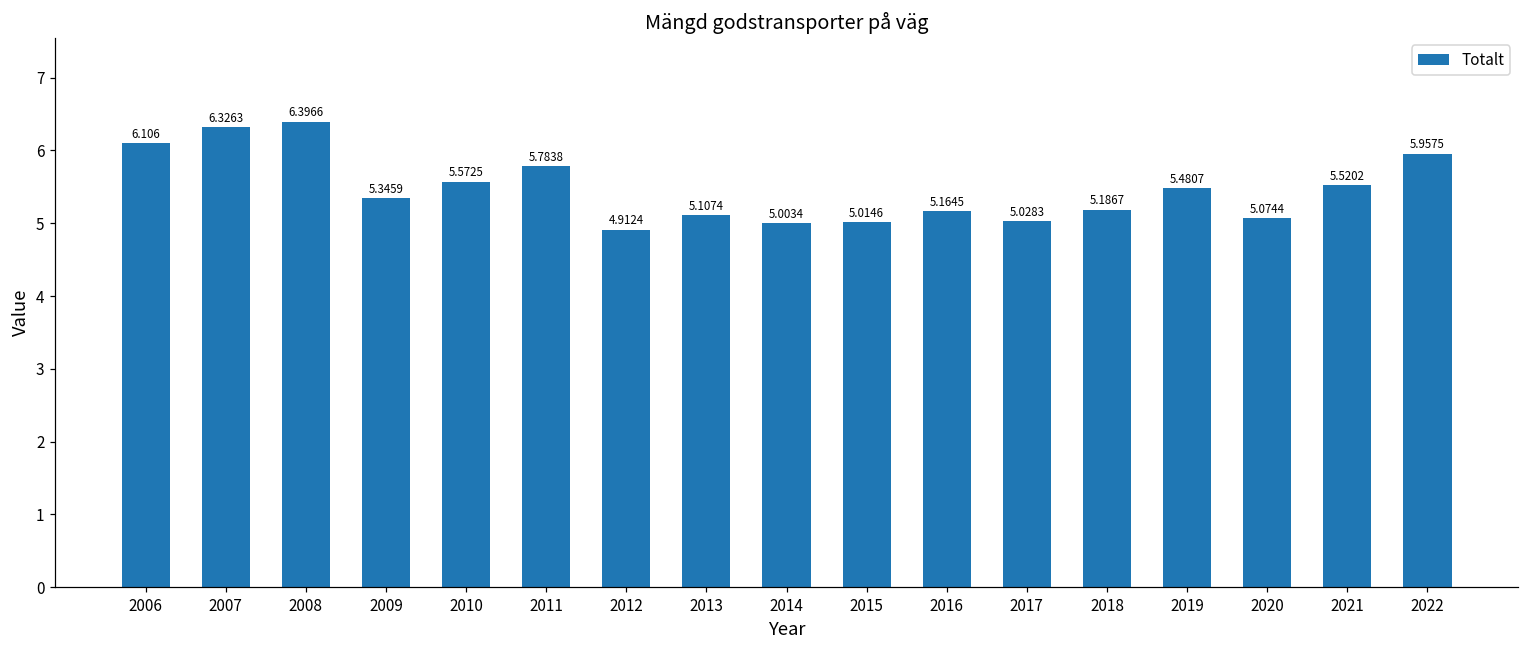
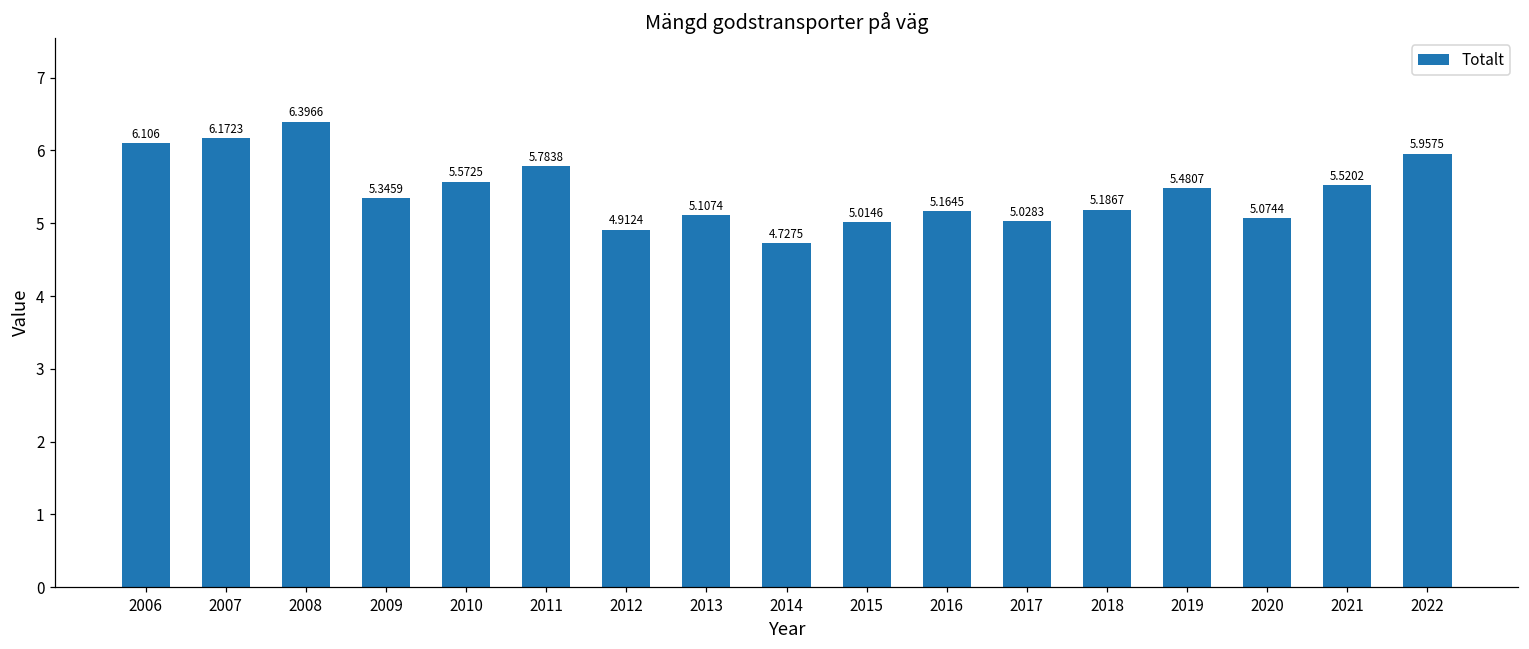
2007: 6.3263 -> 6.1723
2014: 5.0034 -> 4.7275
